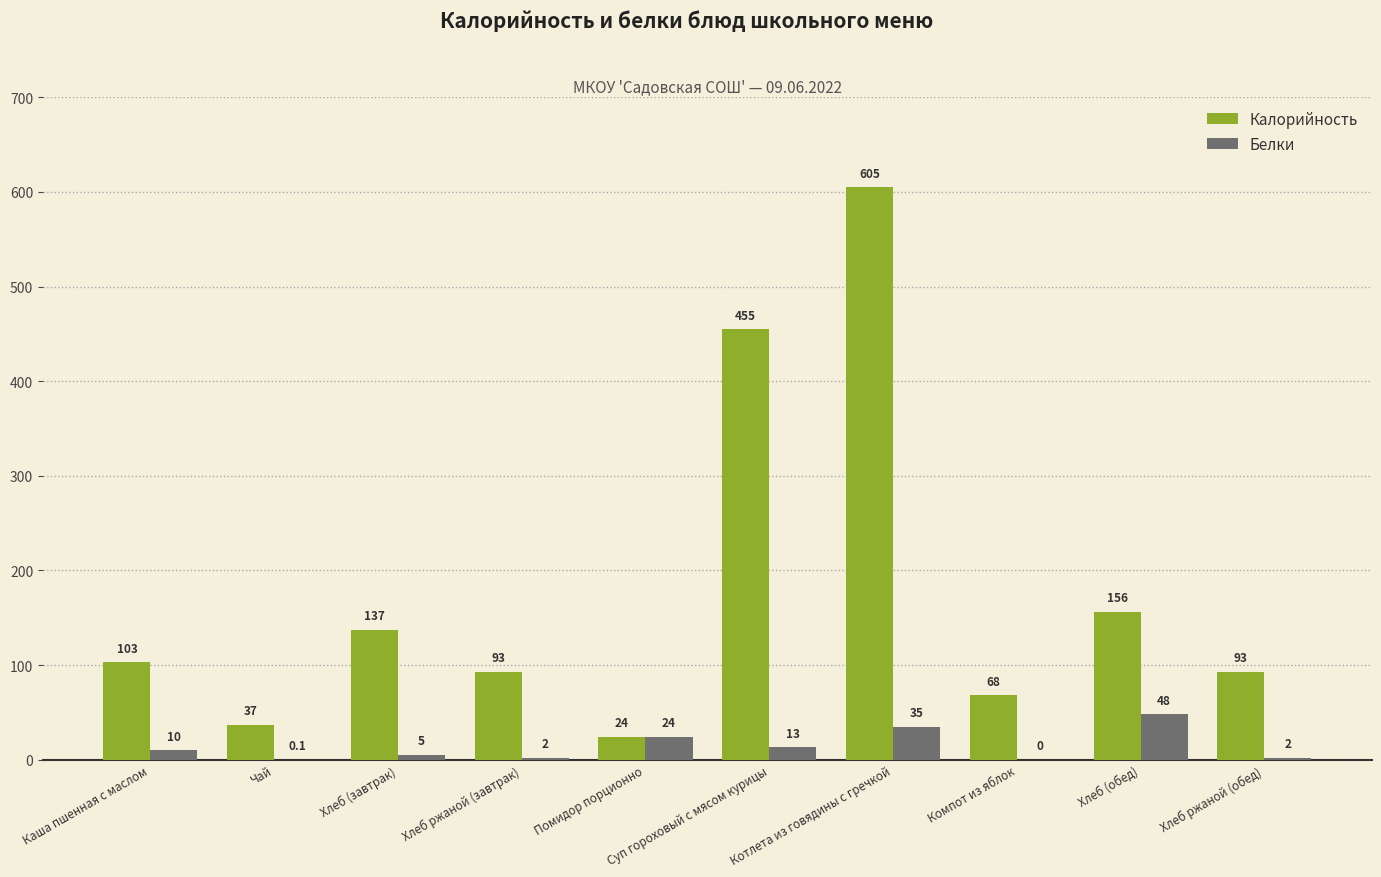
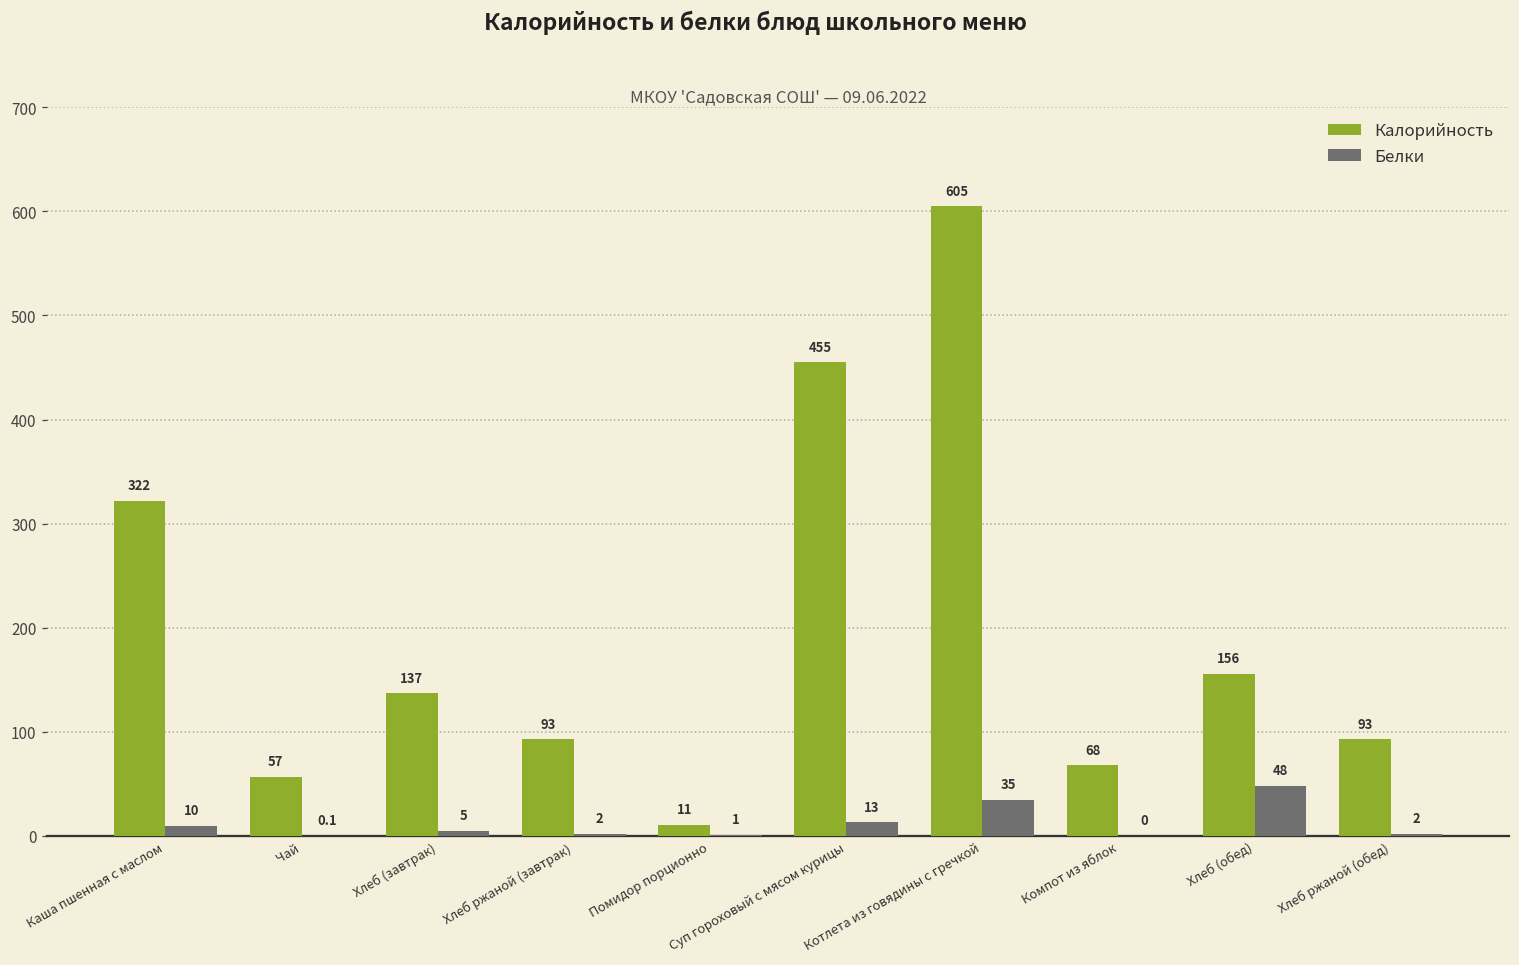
Калорийность, Каша пшенная с маслом: 103 -> 322
Калорийность, Чай: 37 -> 57
Калорийность, Помидор порционно: 24 -> 11
Белки, Помидор порционно: 24 -> 1
